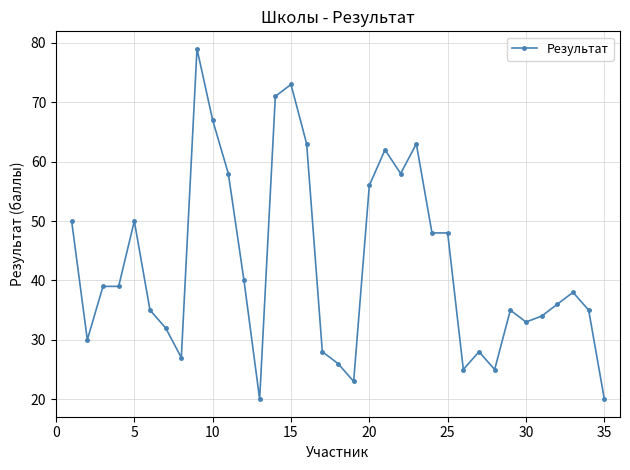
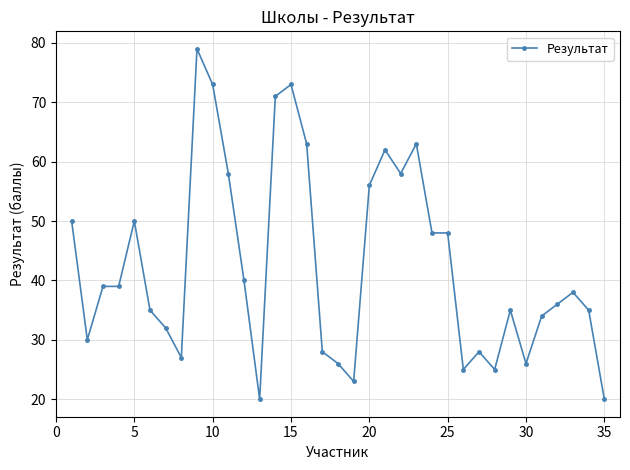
10: 67 -> 73
30: 33 -> 26
